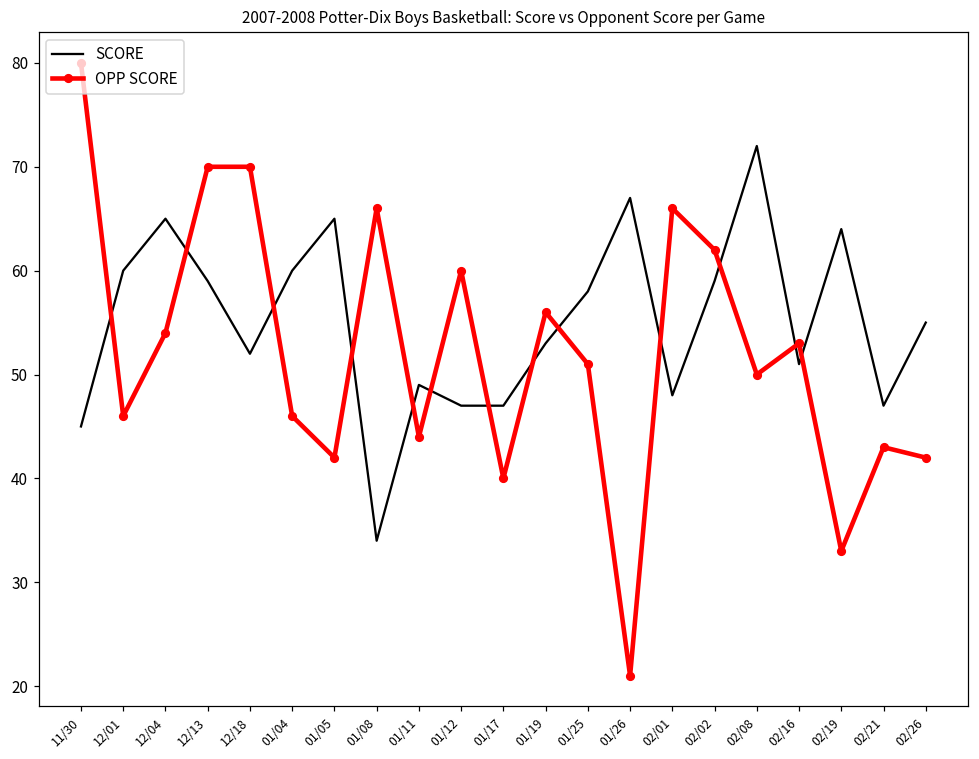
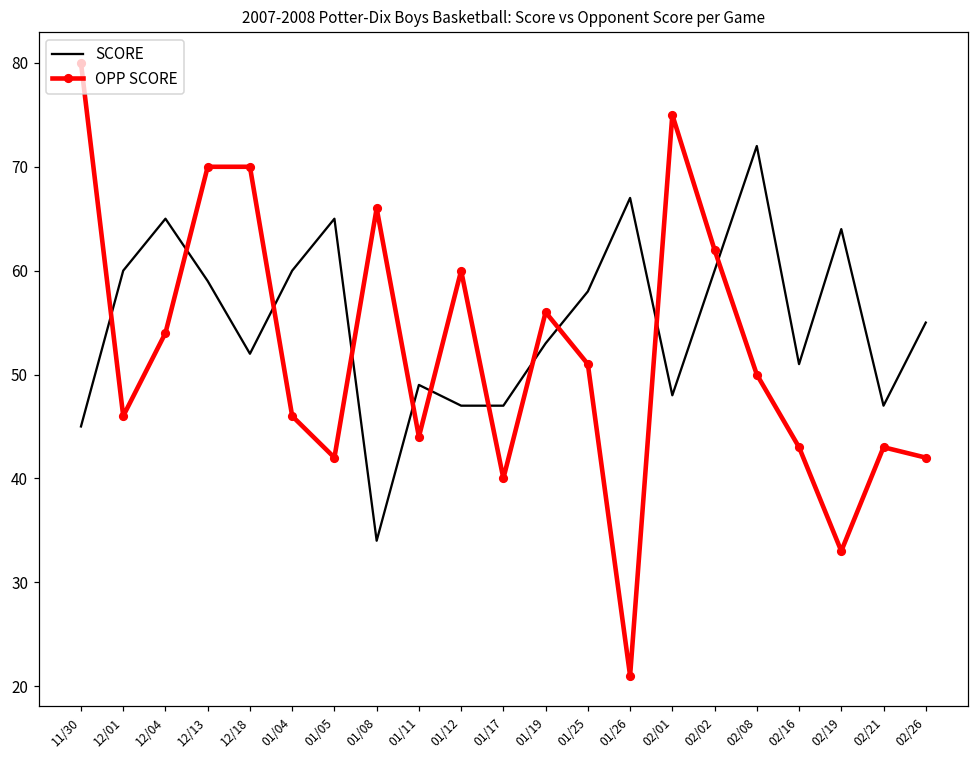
OPP SCORE, 02/01: 66 -> 75
SCORE, 02/02: 59 -> 60
OPP SCORE, 02/16: 53 -> 43
